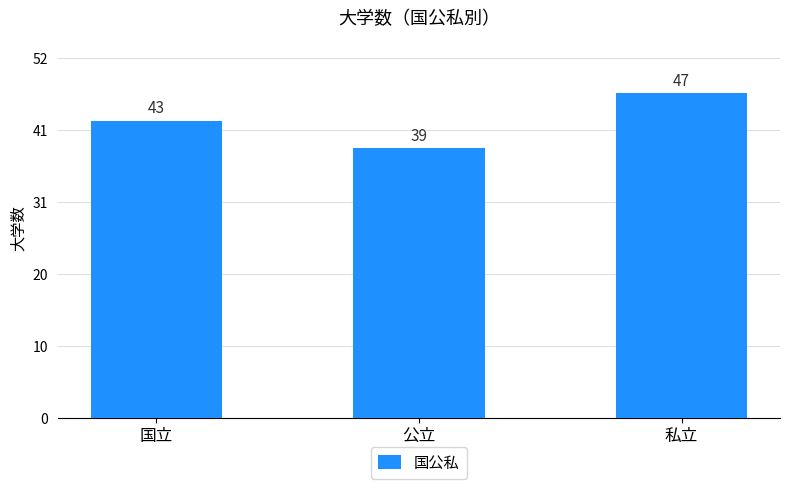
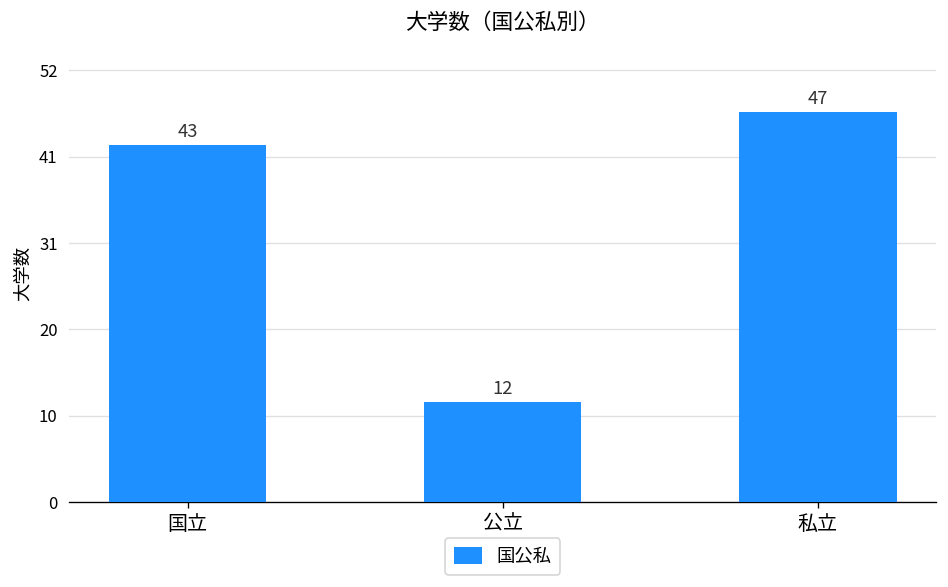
公立: 39 -> 12
